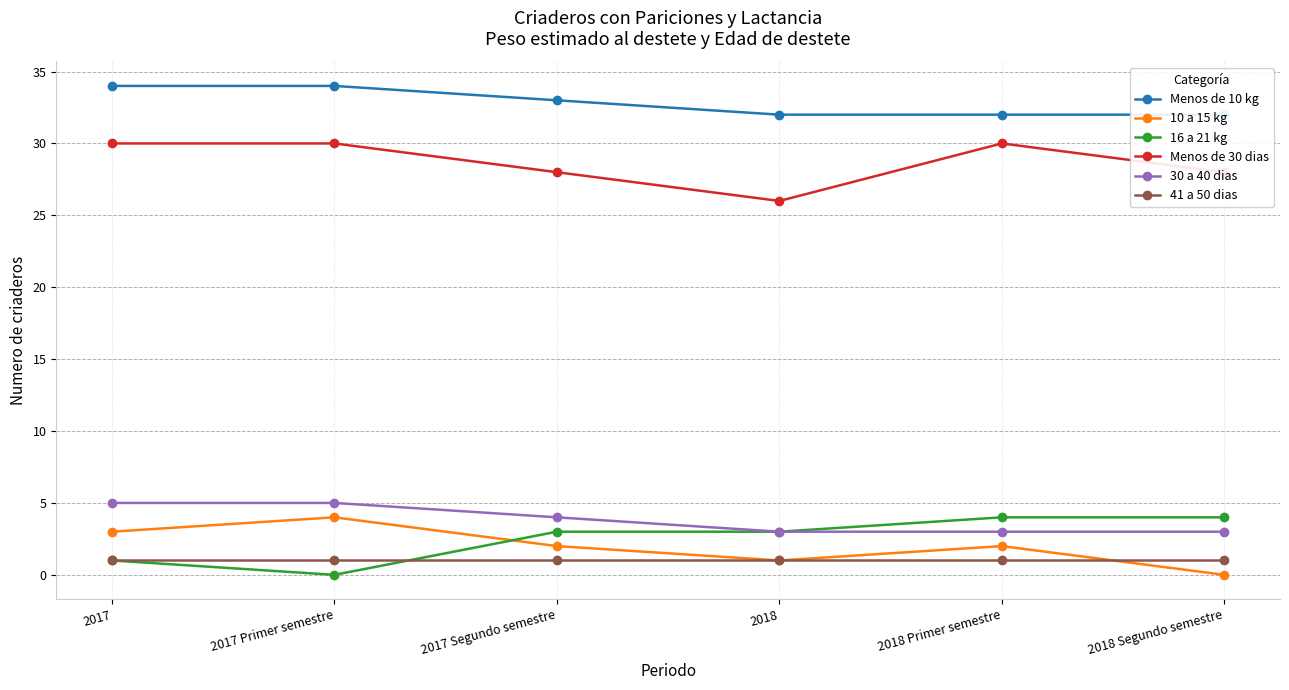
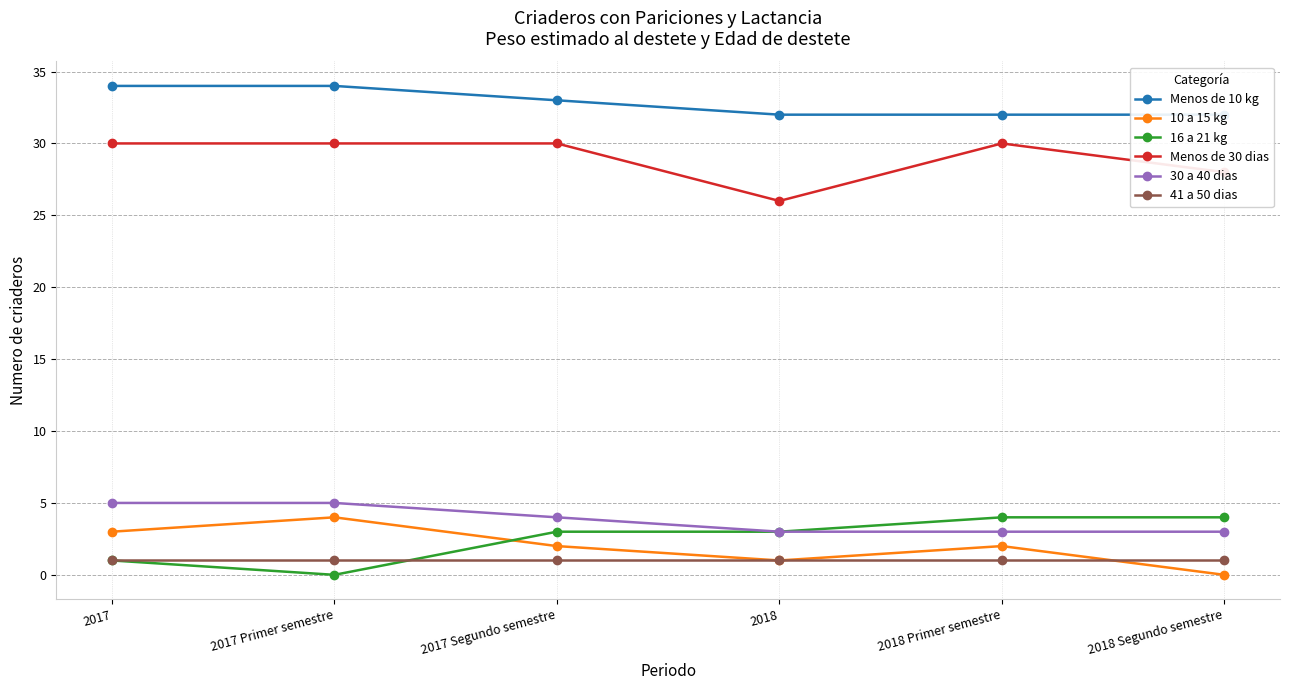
Menos de 30 dias, 2017 Segundo semestre: 28 -> 30
